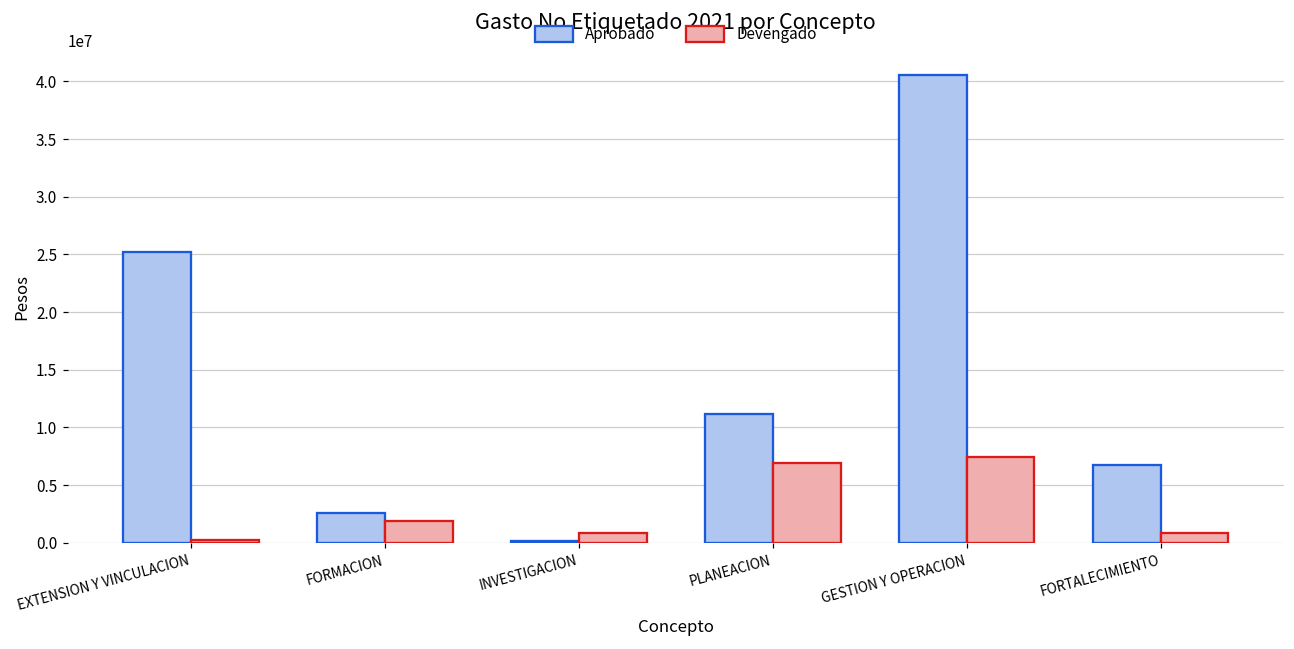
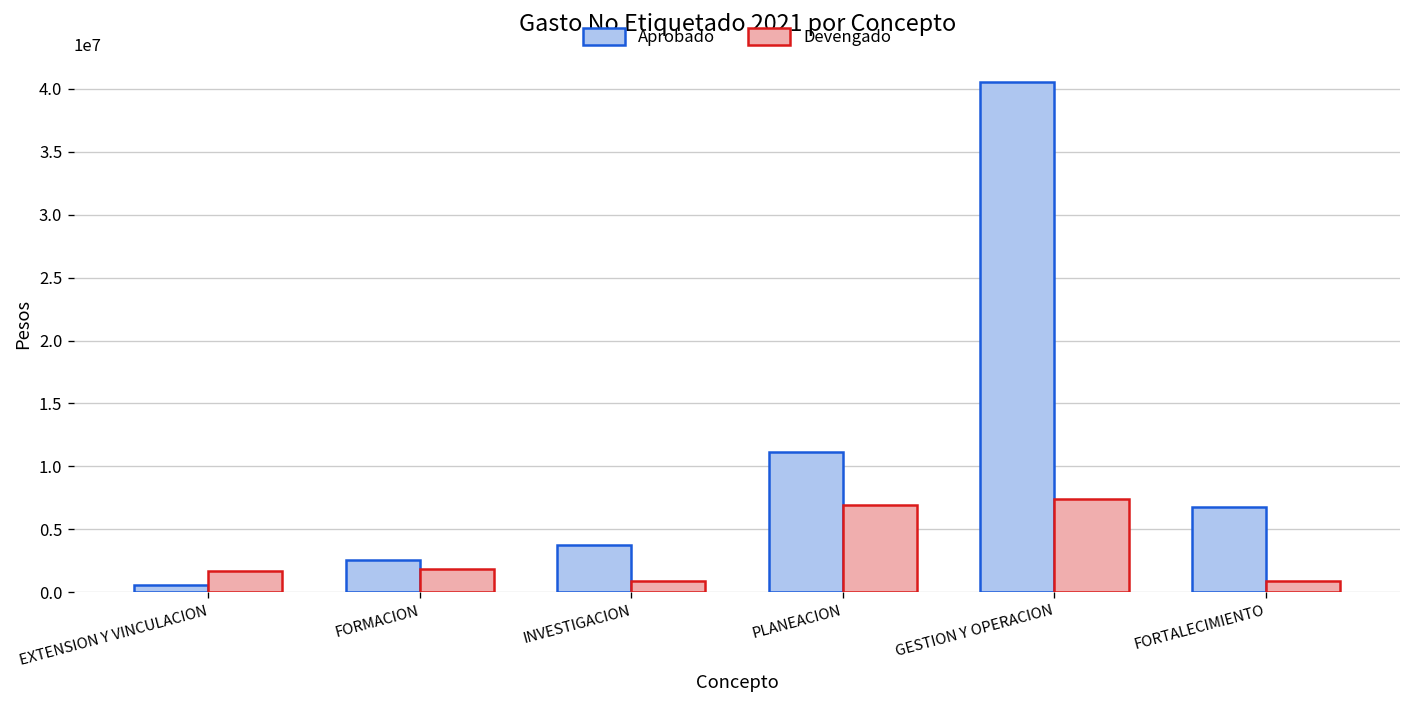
Aprobado, EXTENSION Y VINCULACION: 25200000 -> 600000
Devengado, EXTENSION Y VINCULACION: 200000 -> 1700000
Aprobado, INVESTIGACION: 100000 -> 3700000
